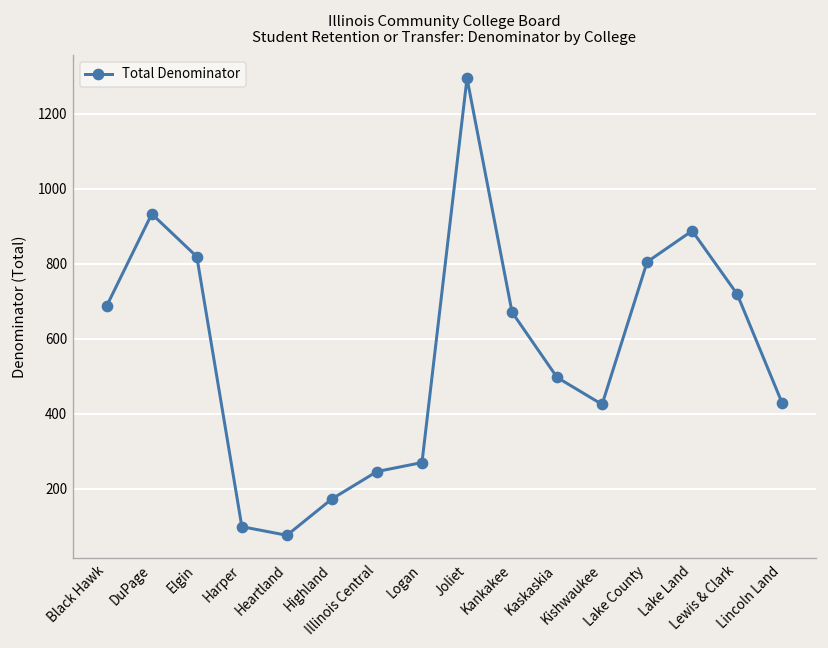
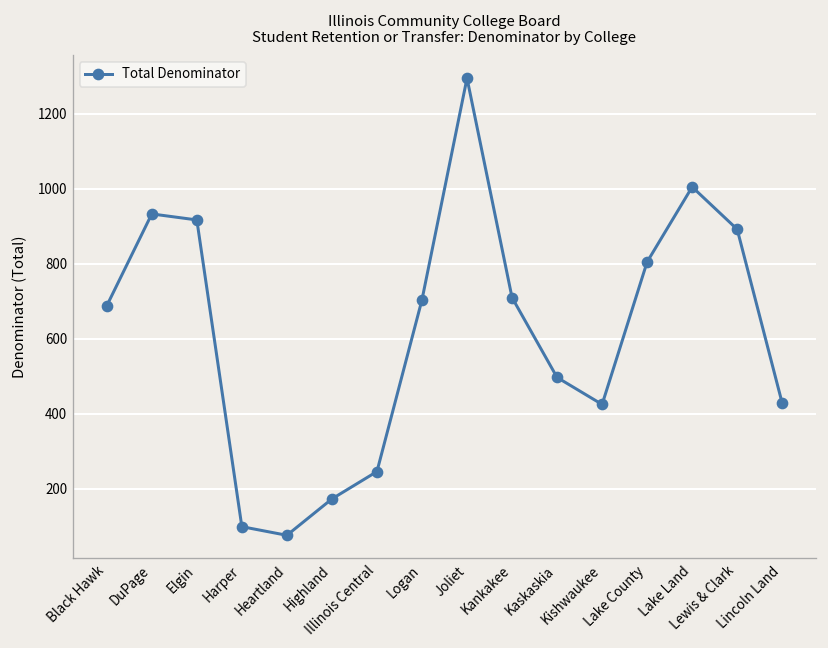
Elgin: 820 -> 920
Logan: 270 -> 700
Kankakee: 670 -> 710
Lake Land: 890 -> 1010
Lewis & Clark: 720 -> 890
